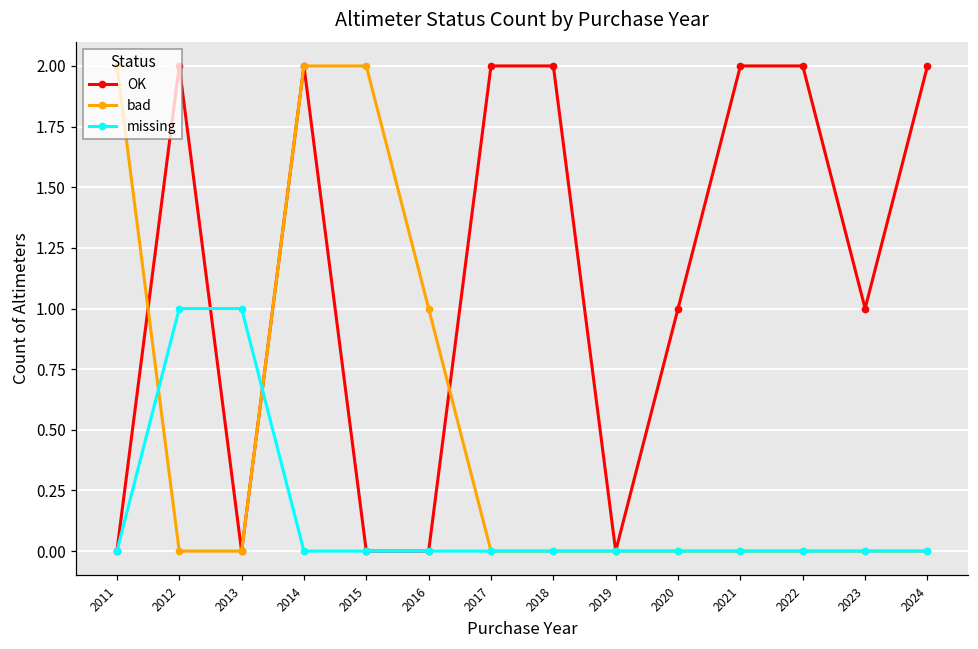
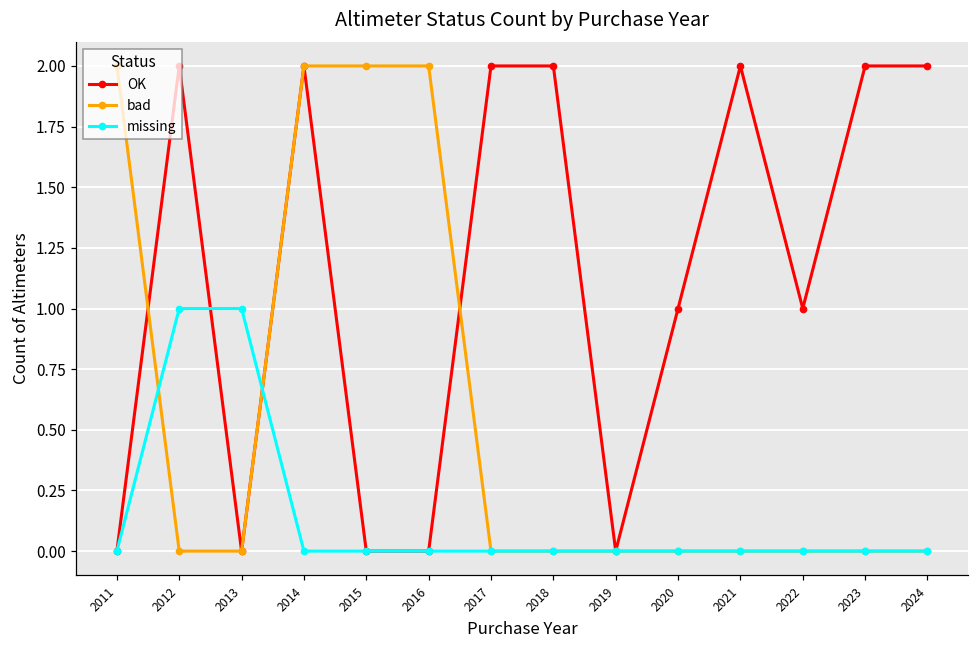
bad, 2016: 1 -> 2
OK, 2022: 2 -> 1
OK, 2023: 1 -> 2
